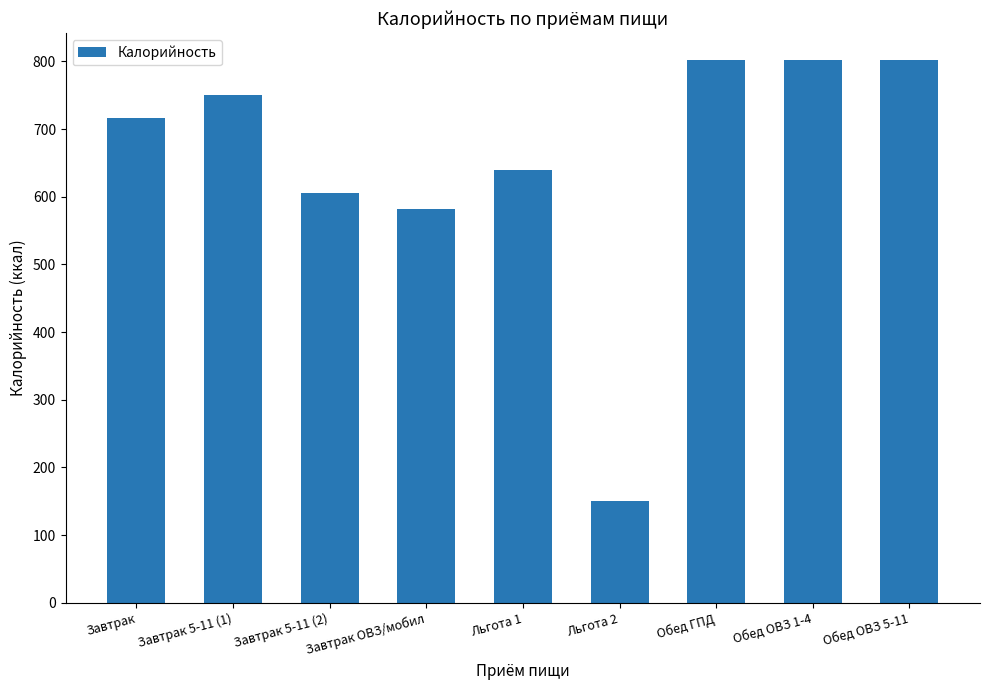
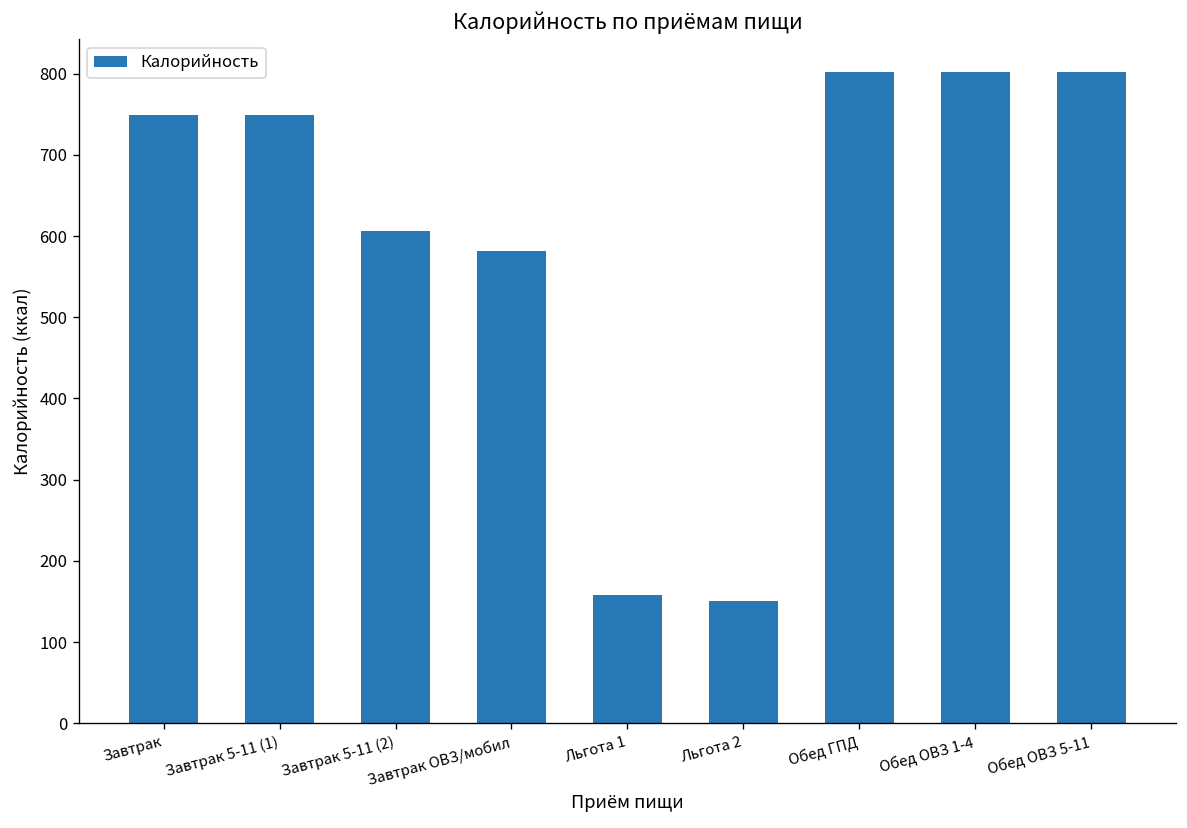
Завтрак: 720 -> 750
Льгота 1: 640 -> 160
